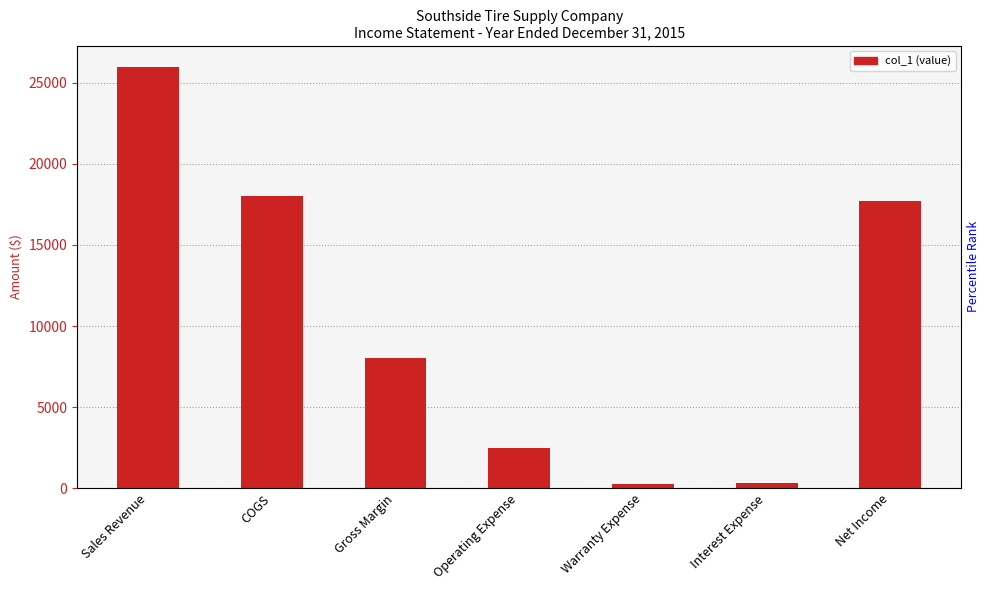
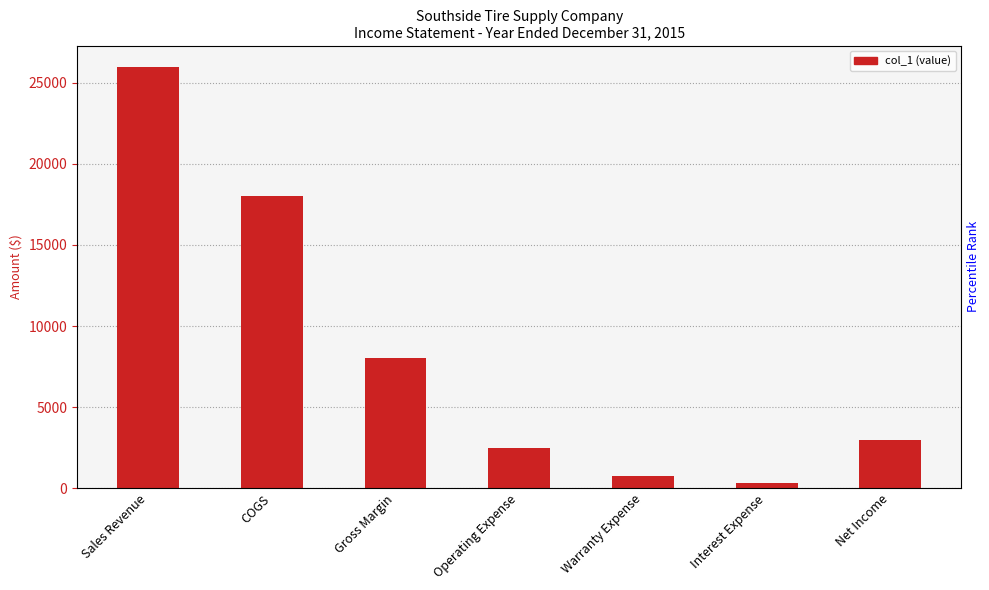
Warranty Expense: 300 -> 800
Net Income: 17700 -> 3000
